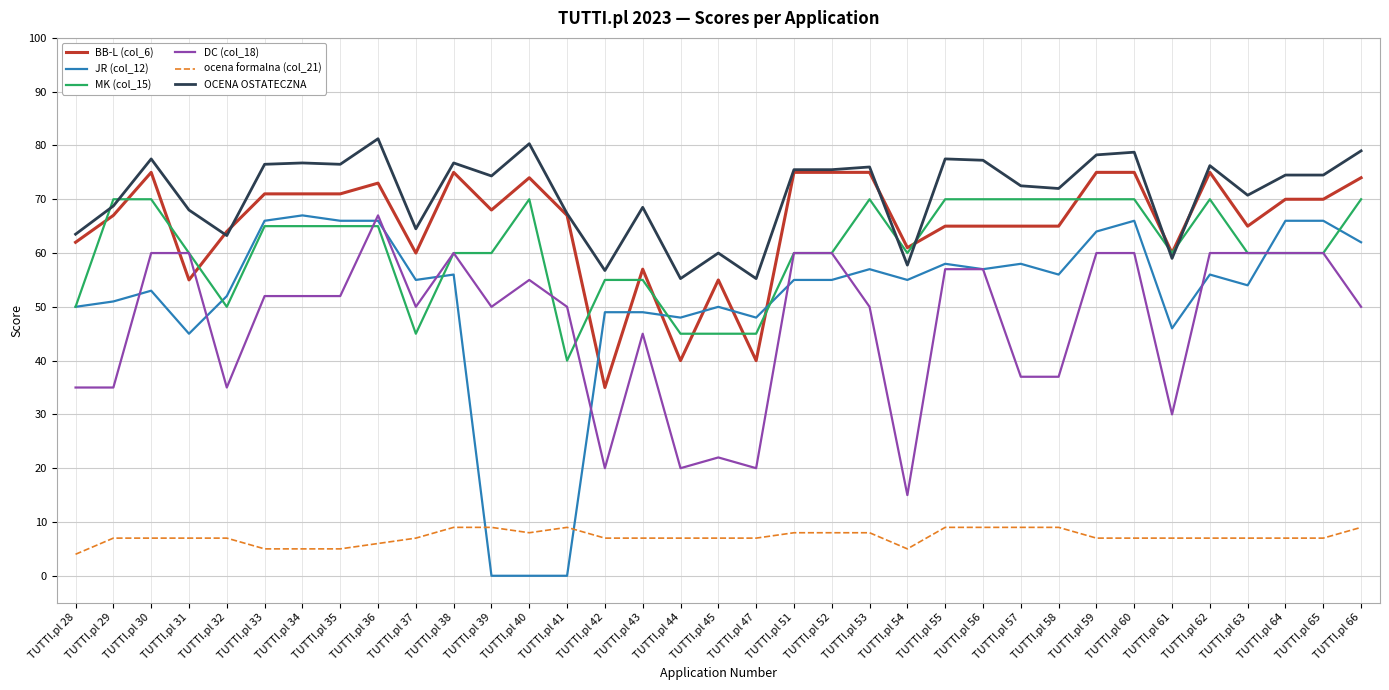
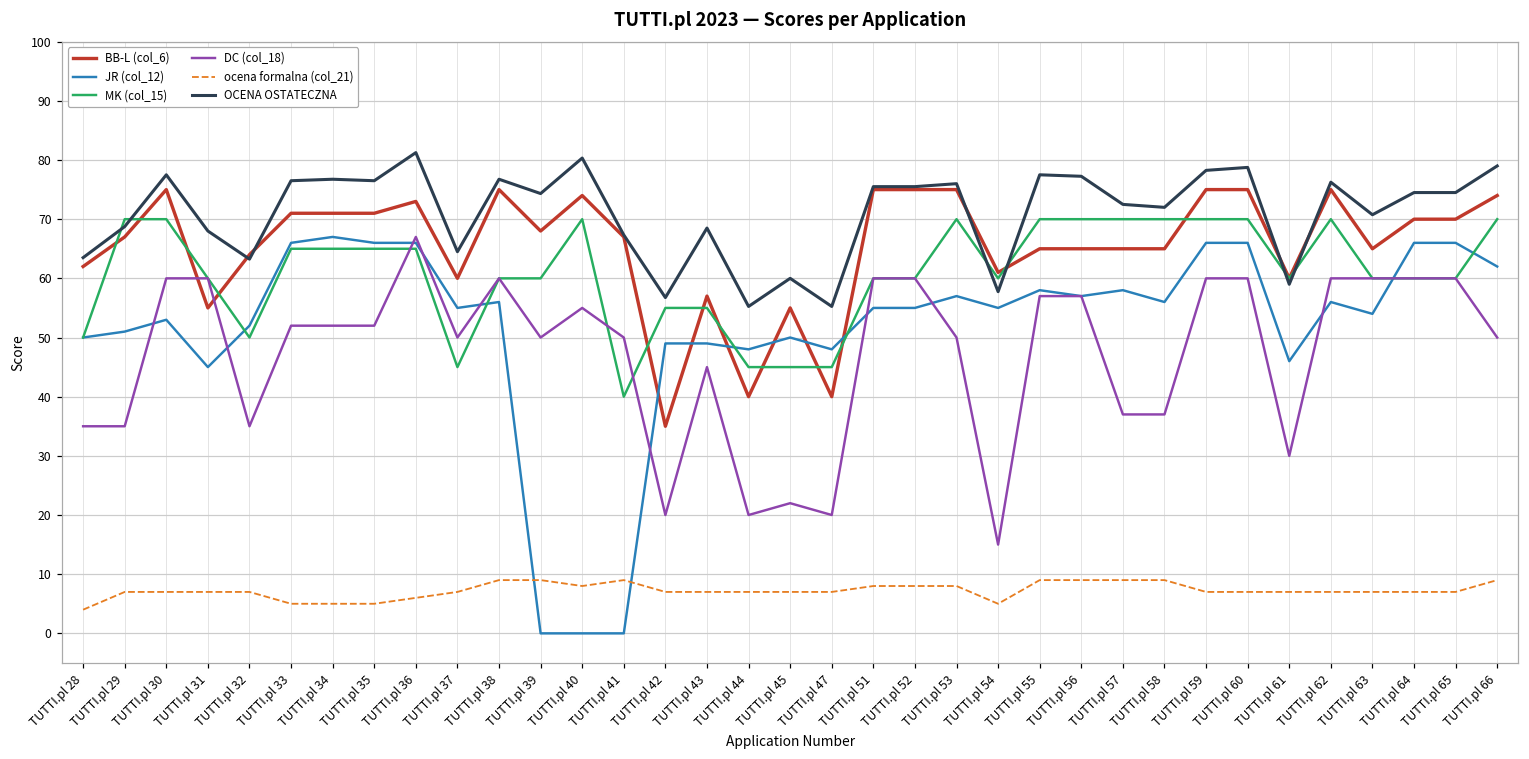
JR (col_12), TUTTI.pl 59: 64 -> 66
